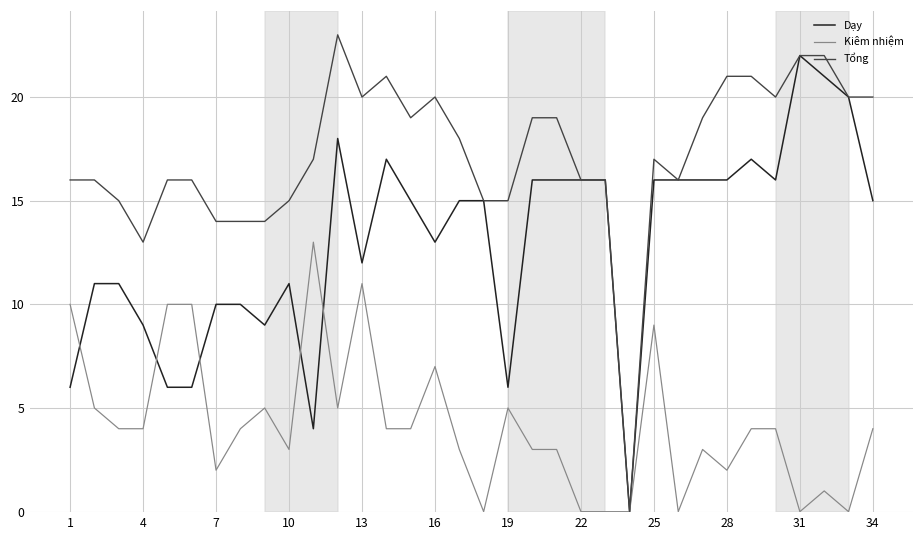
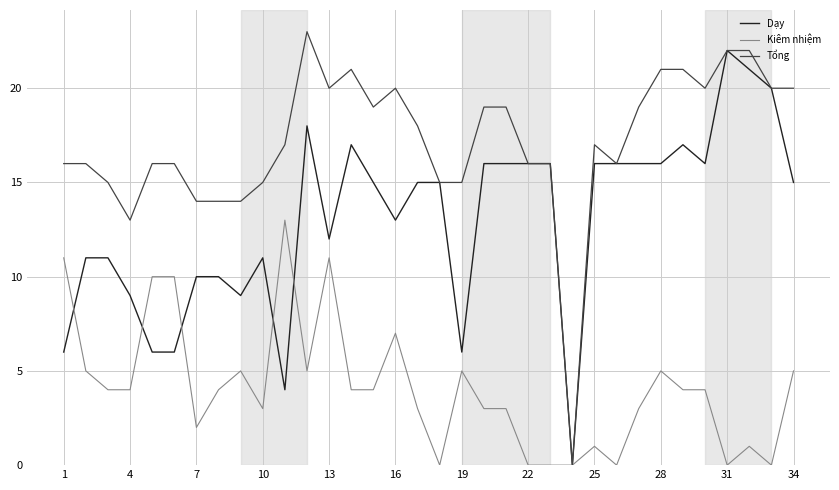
Kiêm nhiệm, 1: 10 -> 11
Kiêm nhiệm, 25: 9 -> 1
Kiêm nhiệm, 28: 2 -> 5
Kiêm nhiệm, 34: 4 -> 5
